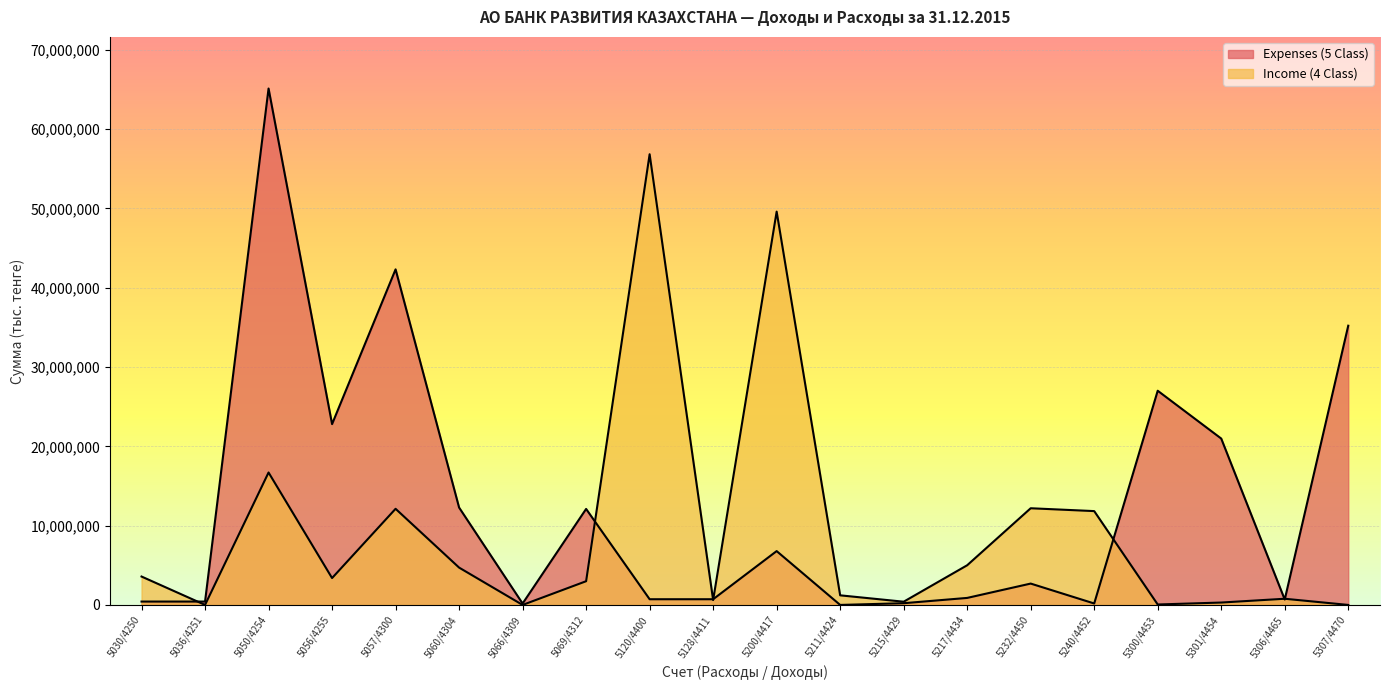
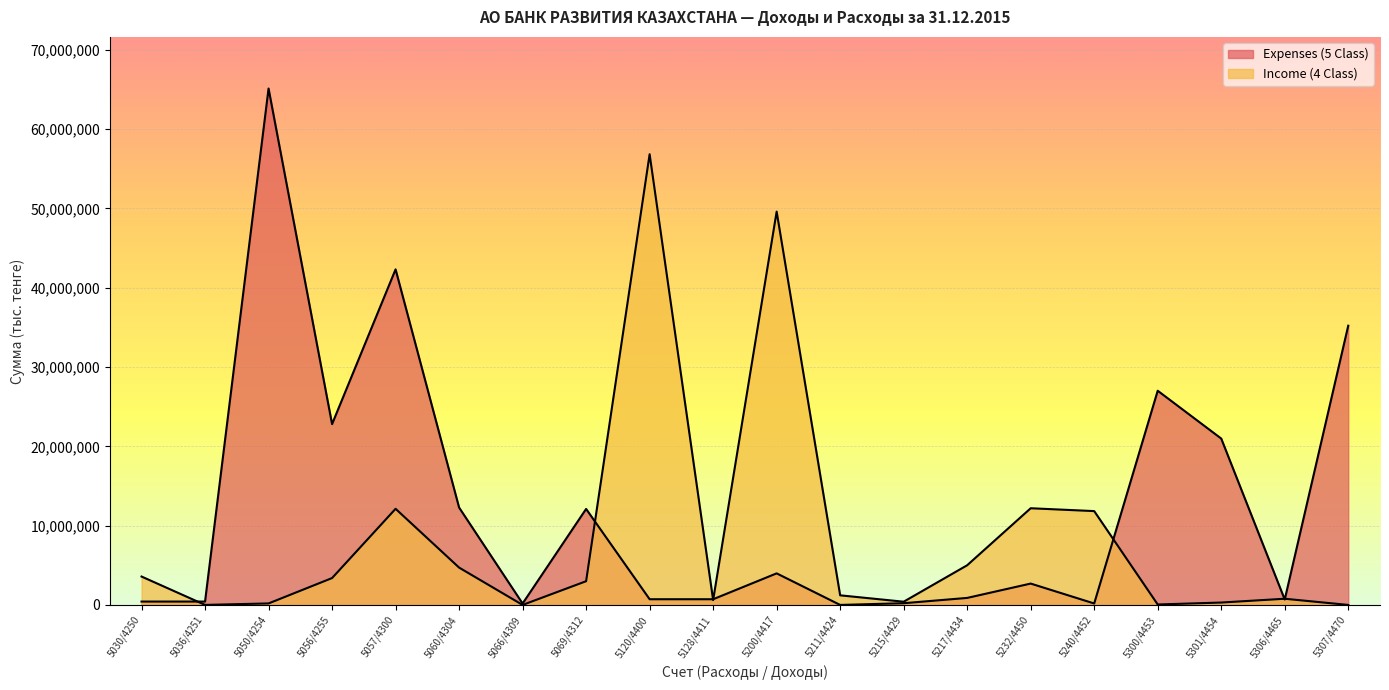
Income (4 Class), 5050/4254: 17,000,000 -> 0
Expenses (5 Class), 5200/4417: 7,000,000 -> 4,000,000
